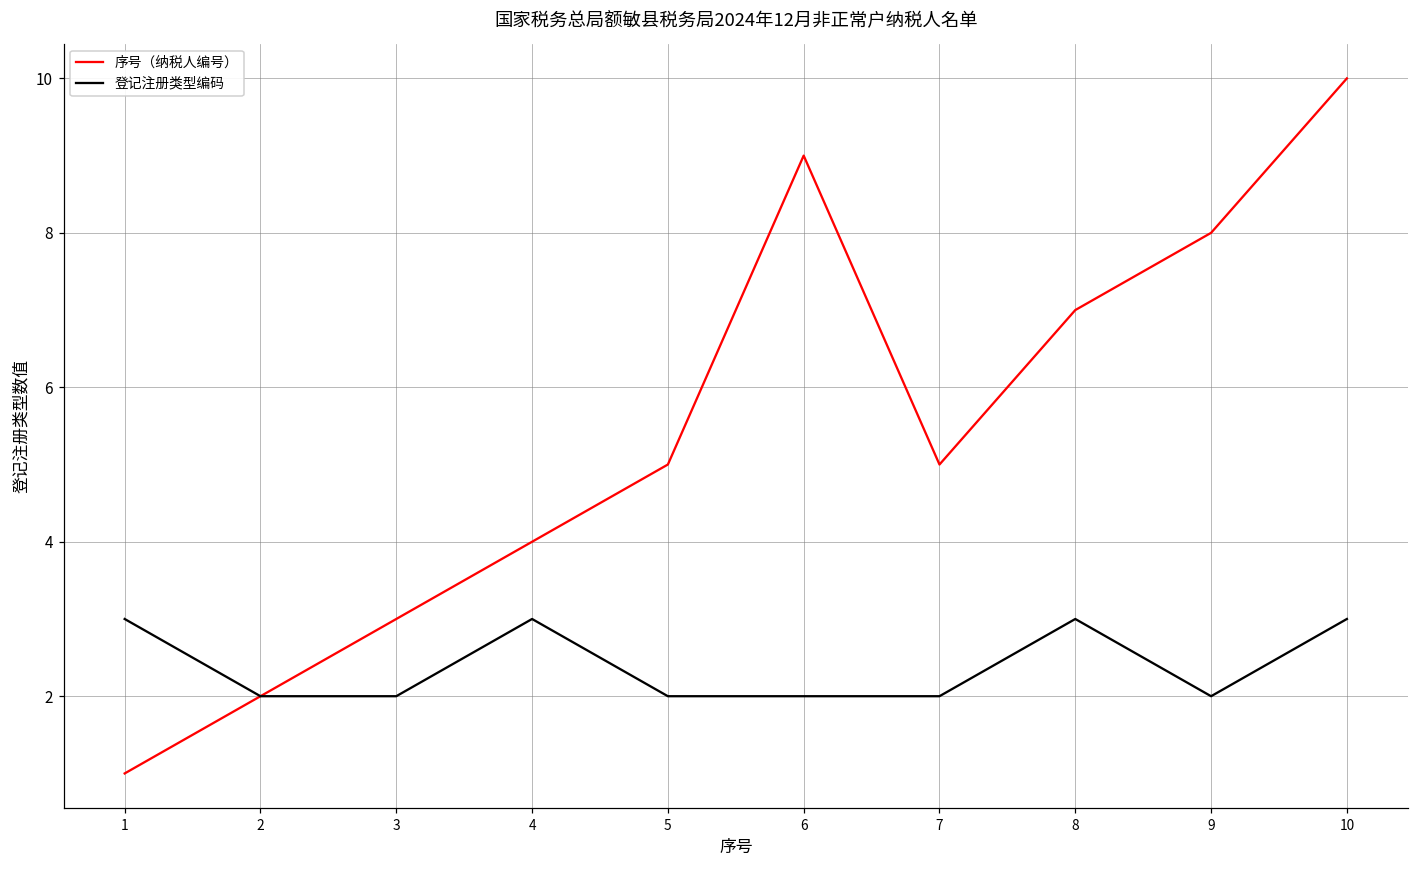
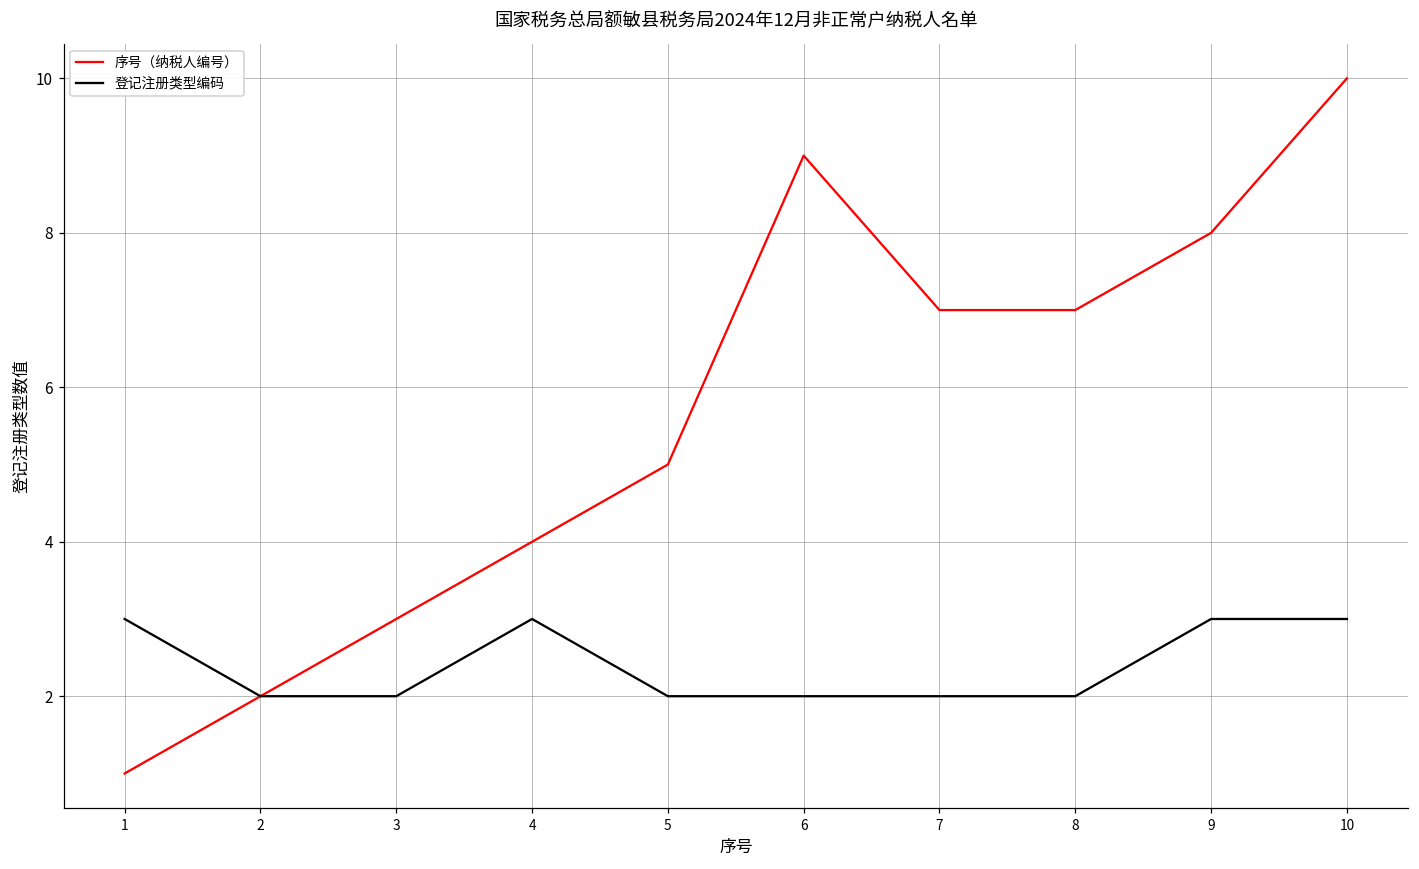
序号（纳税人编号）, 7: 5 -> 7
登记注册类型编码, 8: 3 -> 2
登记注册类型编码, 9: 2 -> 3
